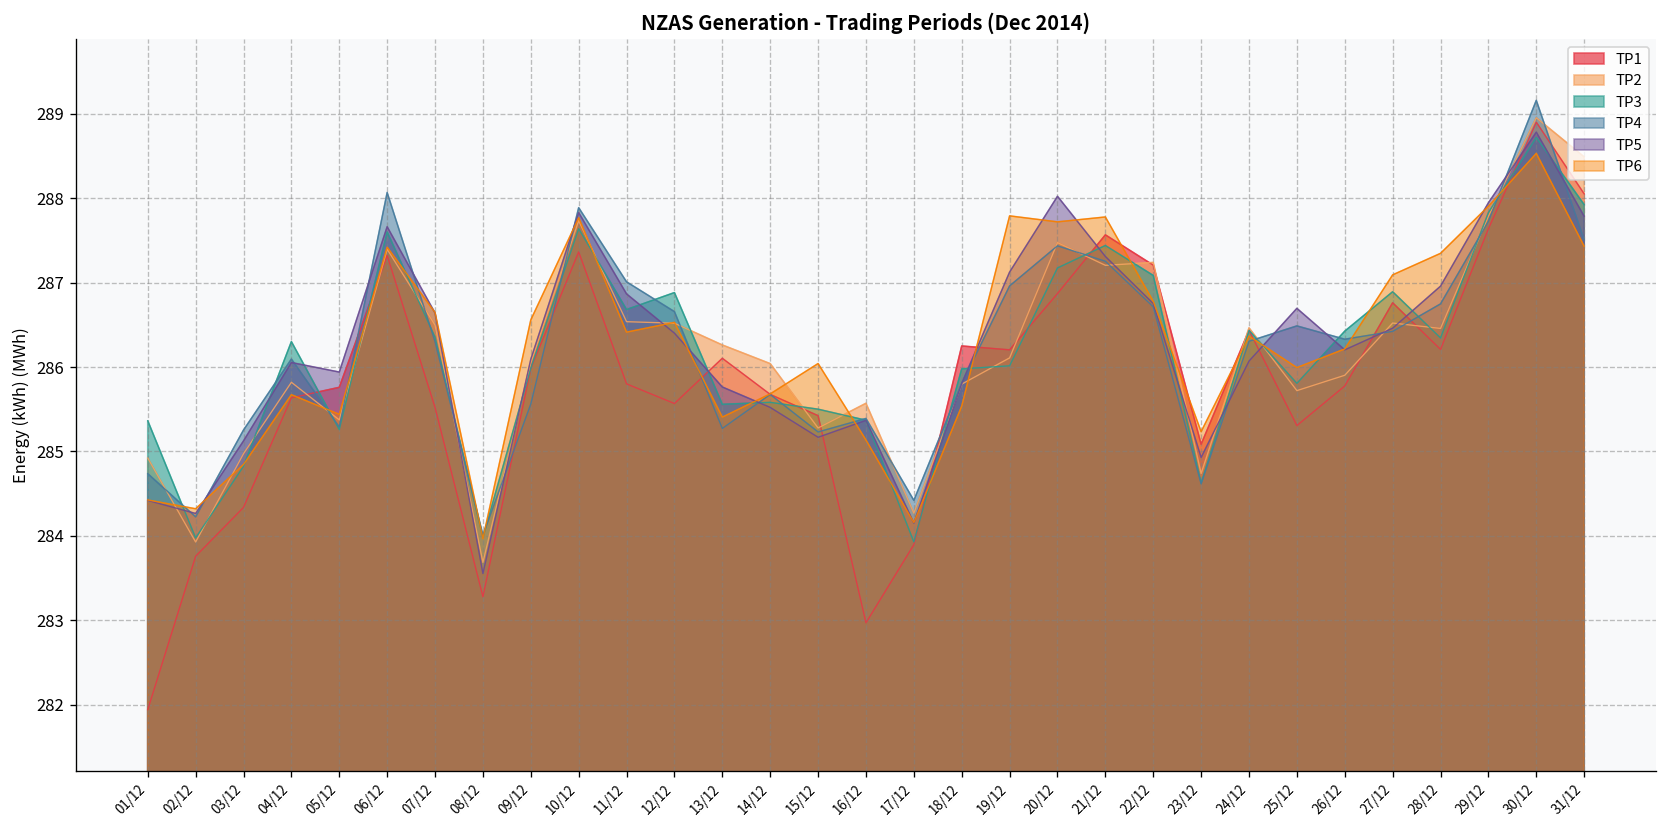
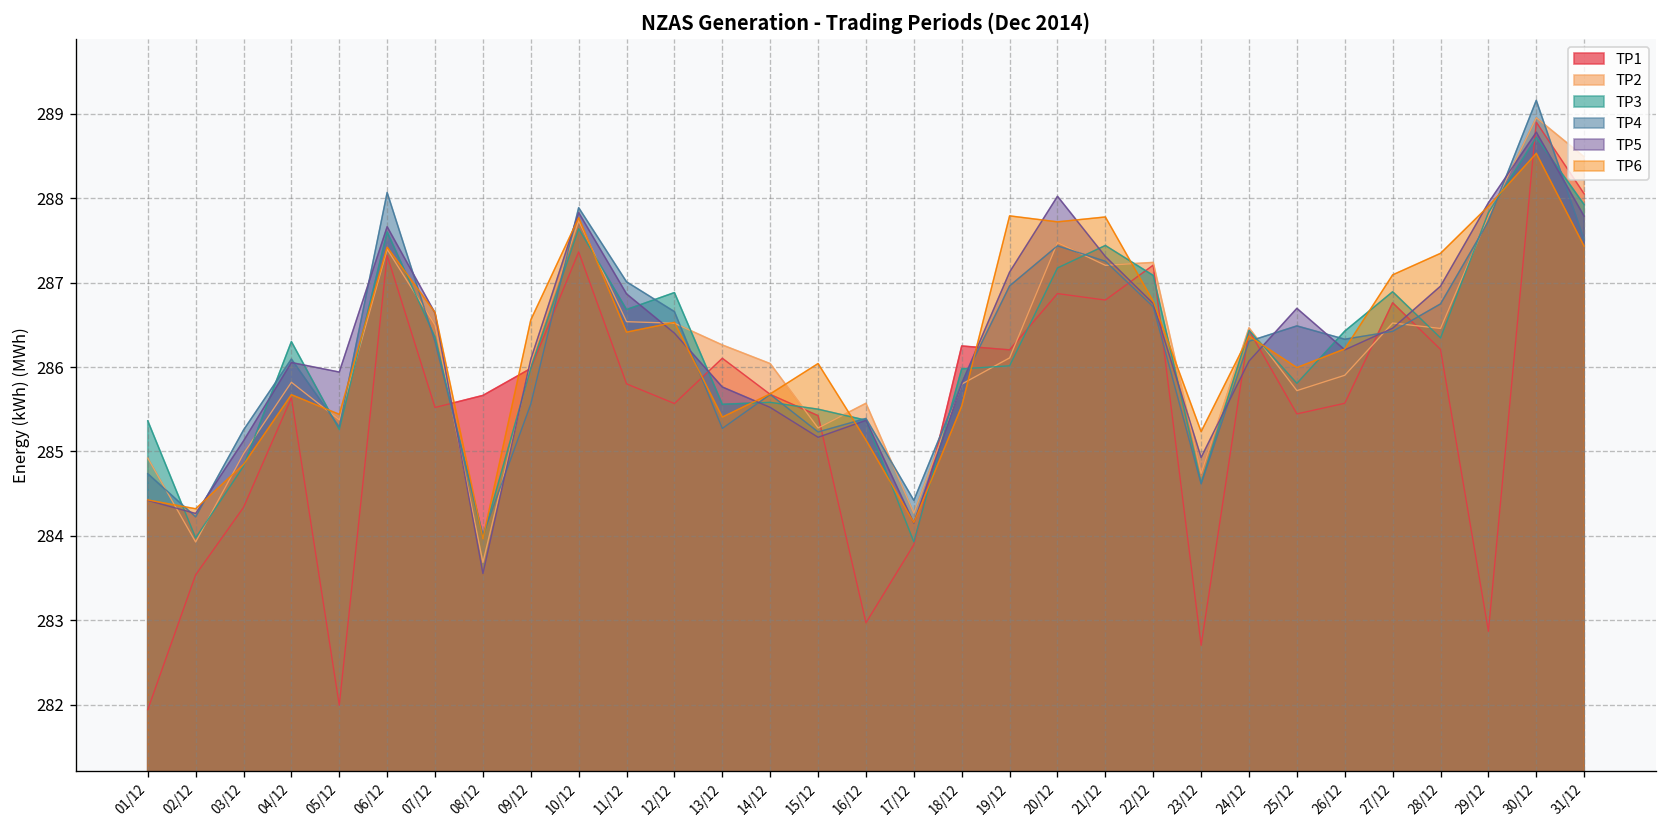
TP1, 02/12: 283.8 -> 283.5
TP1, 05/12: 285.8 -> 282.0
TP1, 08/12: 283.3 -> 285.7
TP1, 21/12: 287.6 -> 286.8
TP1, 23/12: 285.1 -> 282.7
TP1, 25/12: 285.3 -> 285.4
TP1, 26/12: 285.8 -> 285.6
TP1, 29/12: 287.6 -> 282.9
